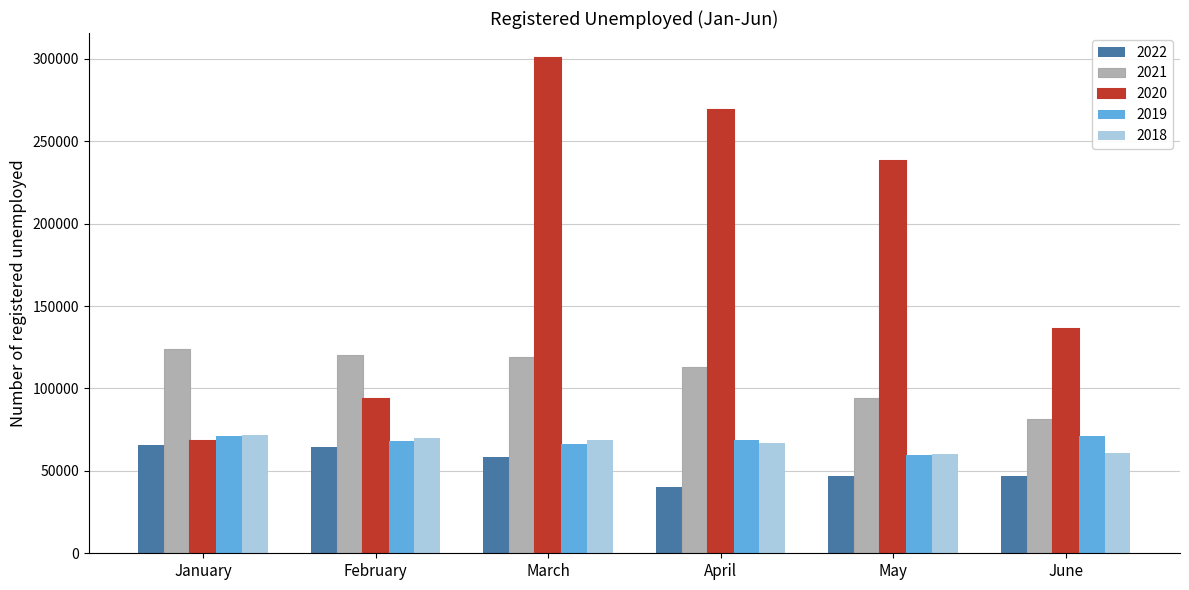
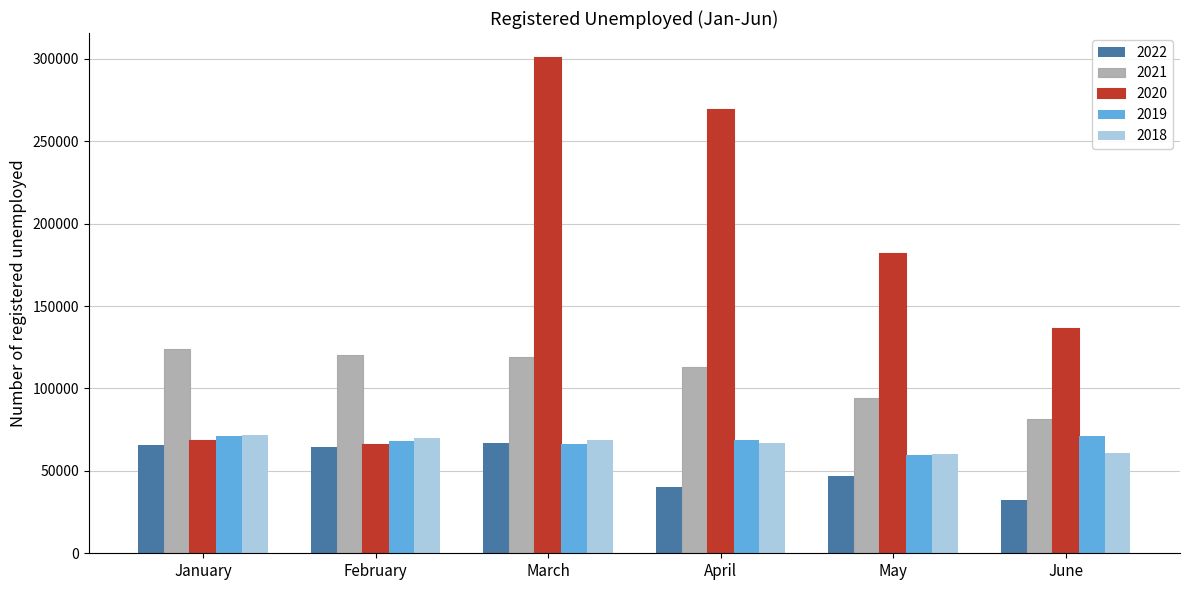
2020, February: 93000 -> 65000
2022, March: 58000 -> 67000
2020, May: 238000 -> 181000
2022, June: 47000 -> 32000
